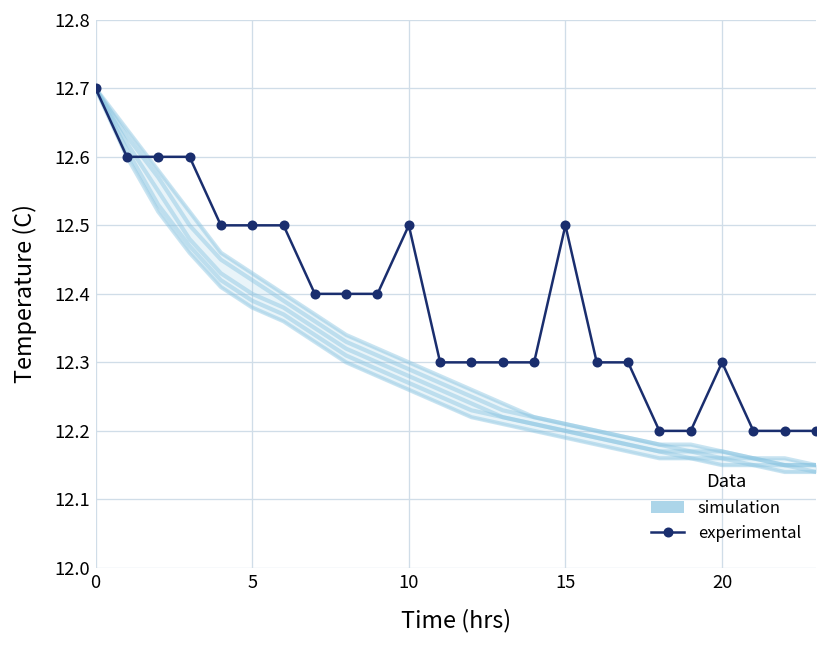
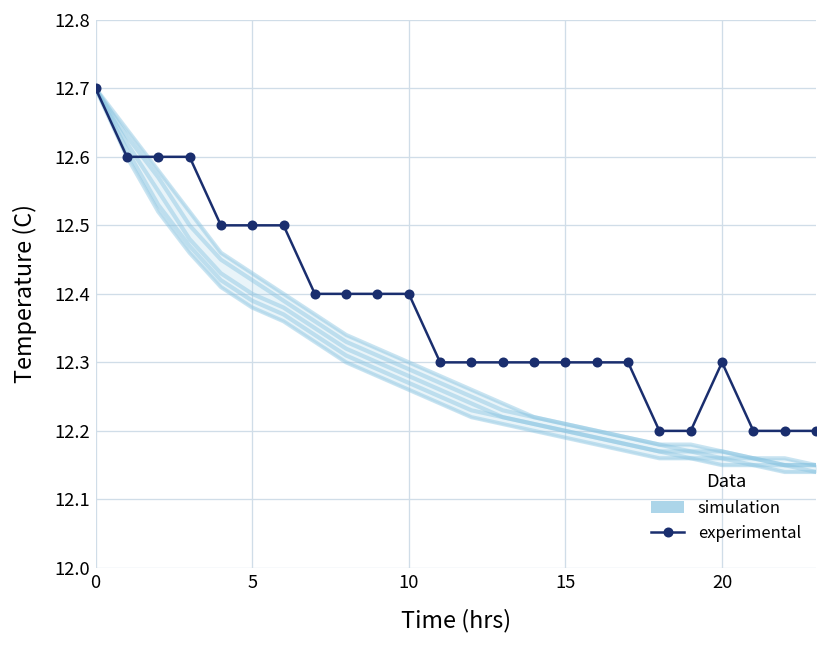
experimental, 10: 12.5 -> 12.4
experimental, 15: 12.5 -> 12.3
